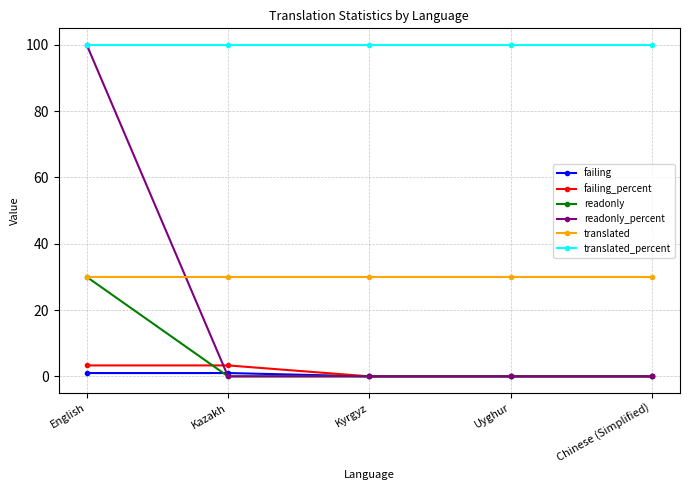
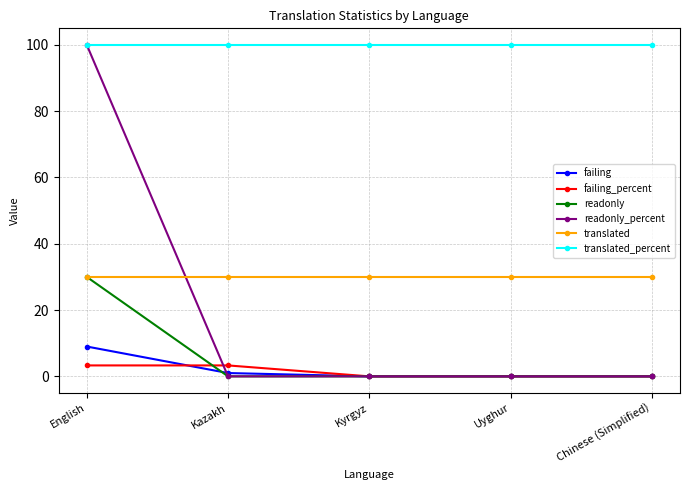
failing, English: 1 -> 9
